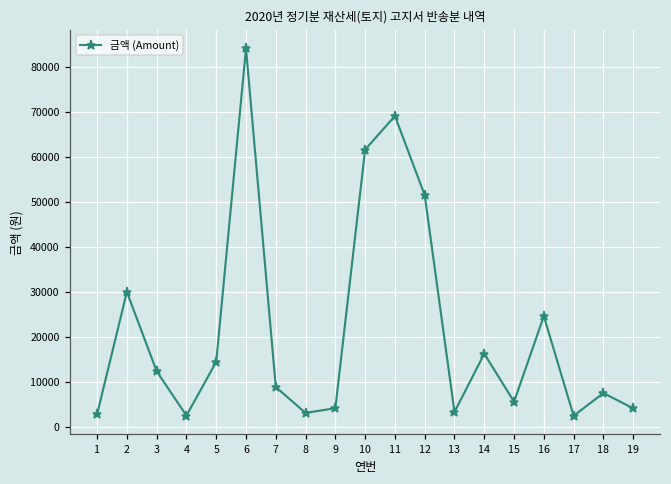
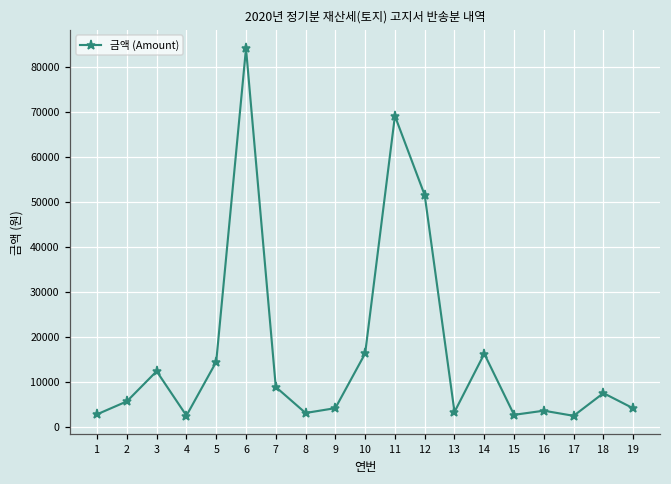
2: 30000 -> 6000
10: 62000 -> 16000
15: 6000 -> 3000
16: 25000 -> 4000
